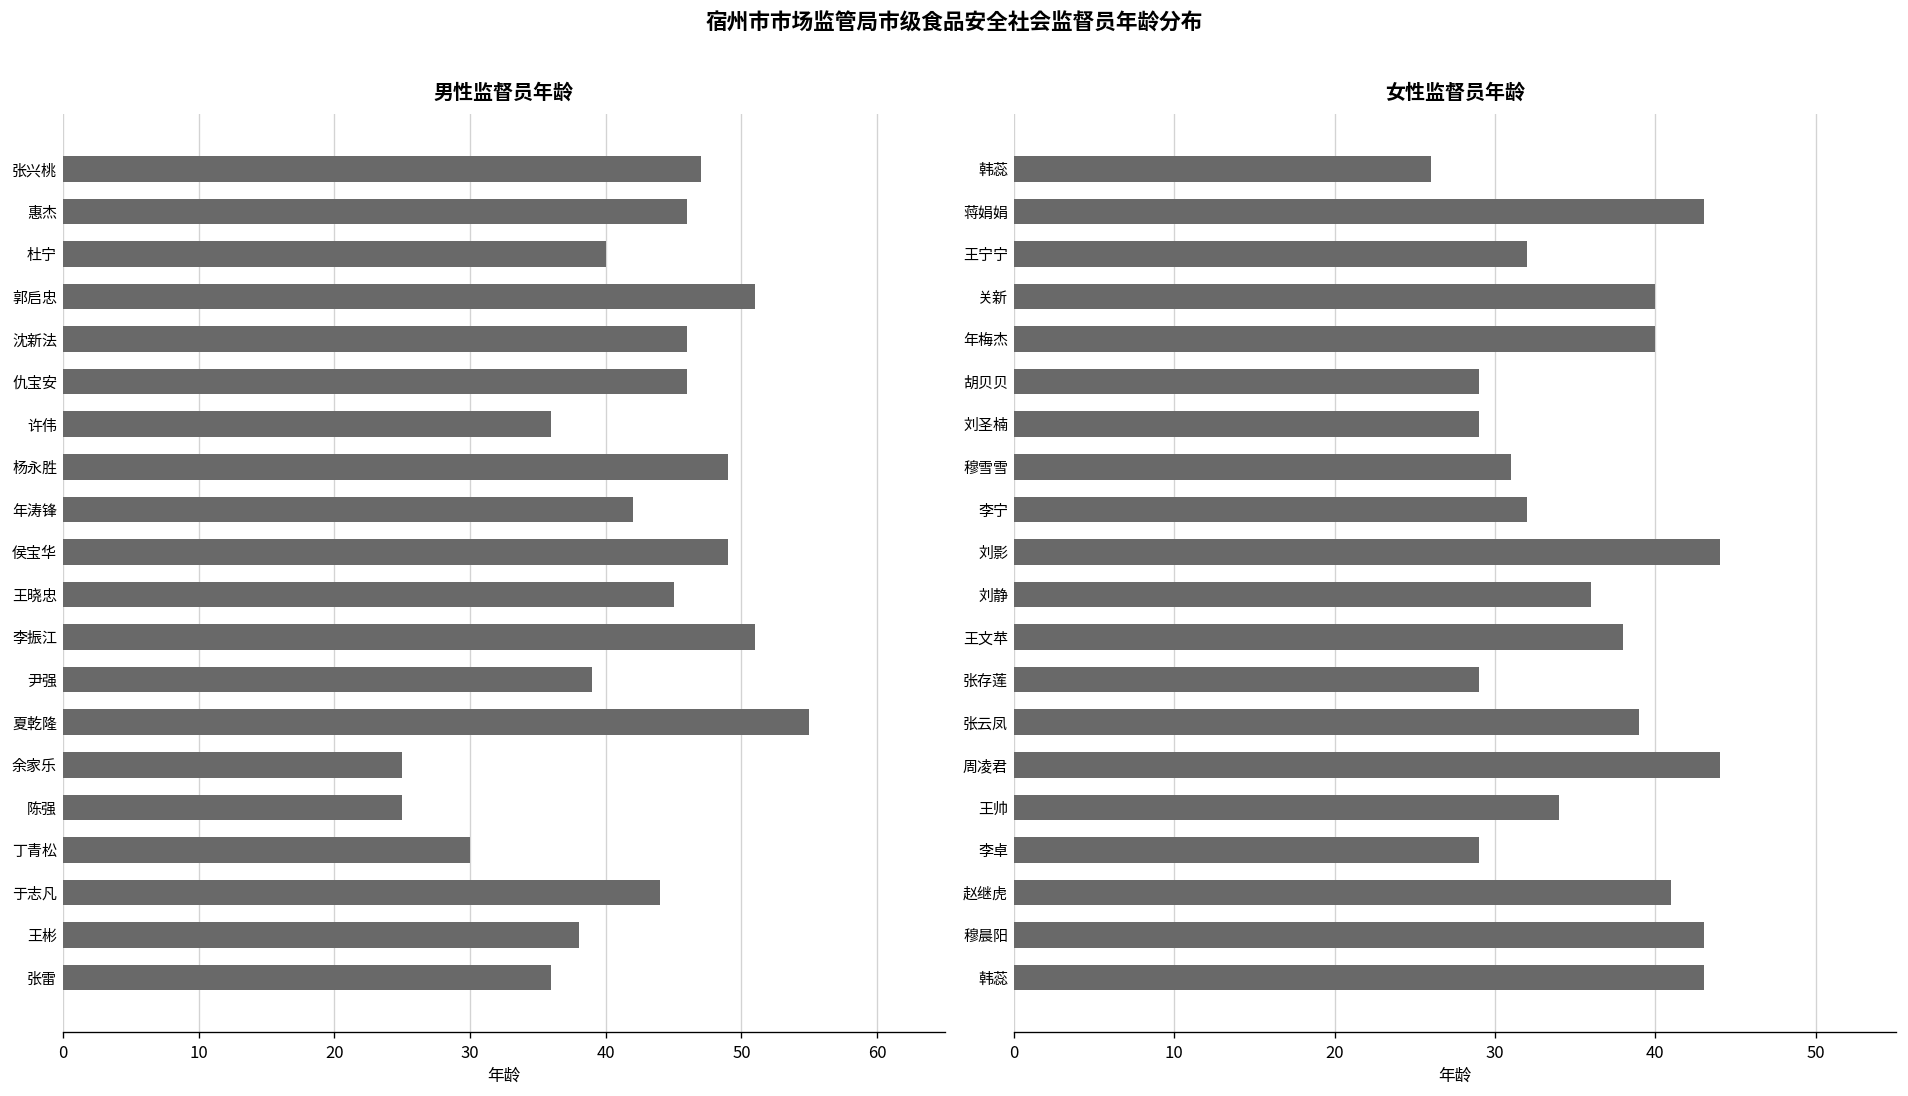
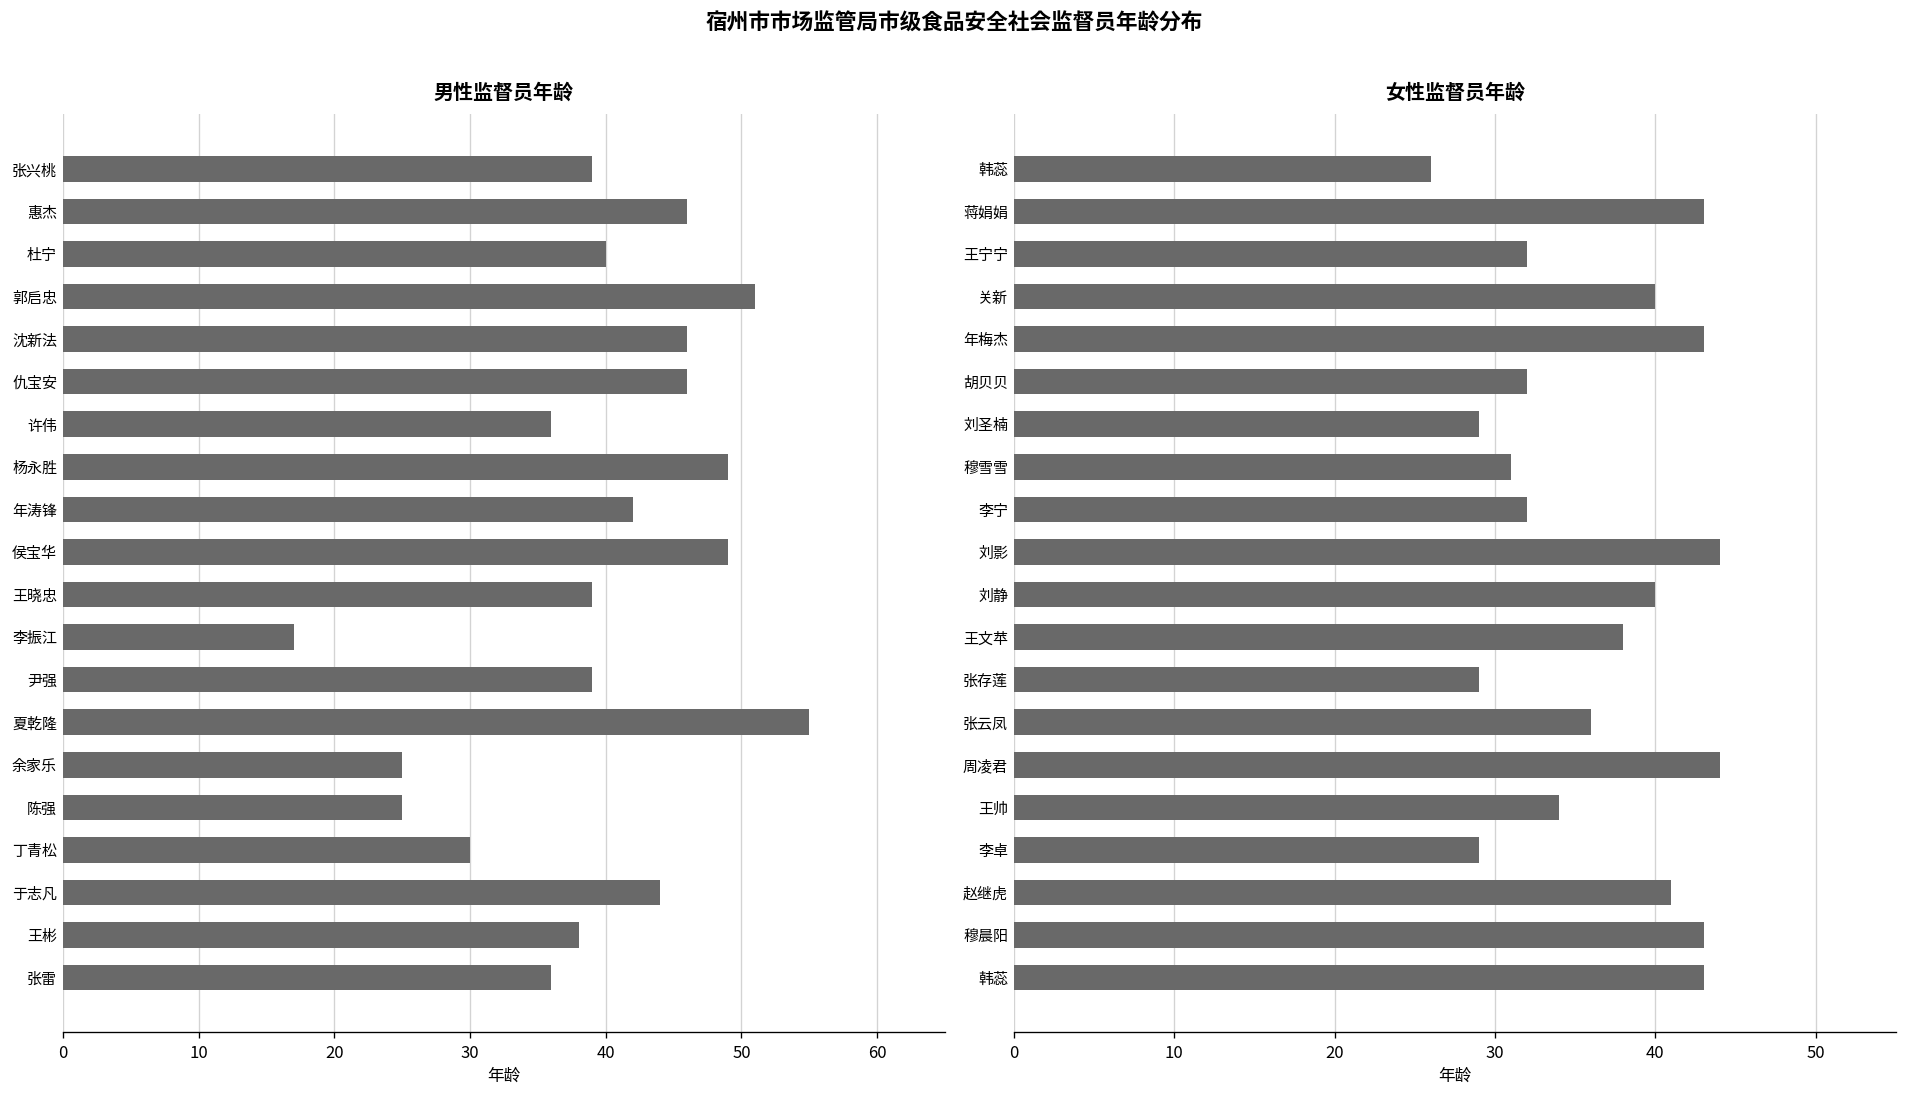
男性监督员年龄, 张兴桃: 47 -> 39
男性监督员年龄, 王晓忠: 45 -> 39
男性监督员年龄, 李振江: 51 -> 17
女性监督员年龄, 年梅杰: 40 -> 43
女性监督员年龄, 胡贝贝: 29 -> 32
女性监督员年龄, 刘静: 36 -> 40
女性监督员年龄, 张云凤: 39 -> 36
